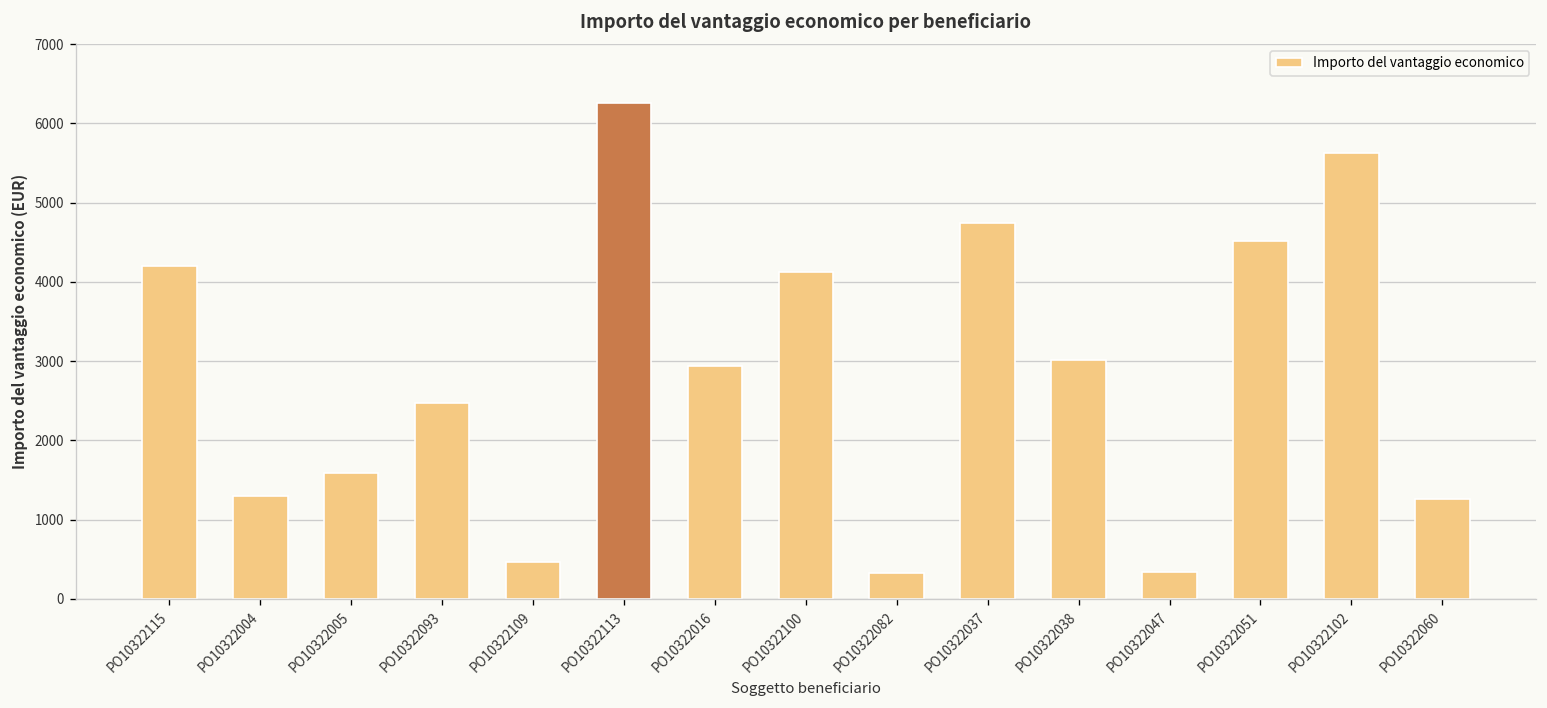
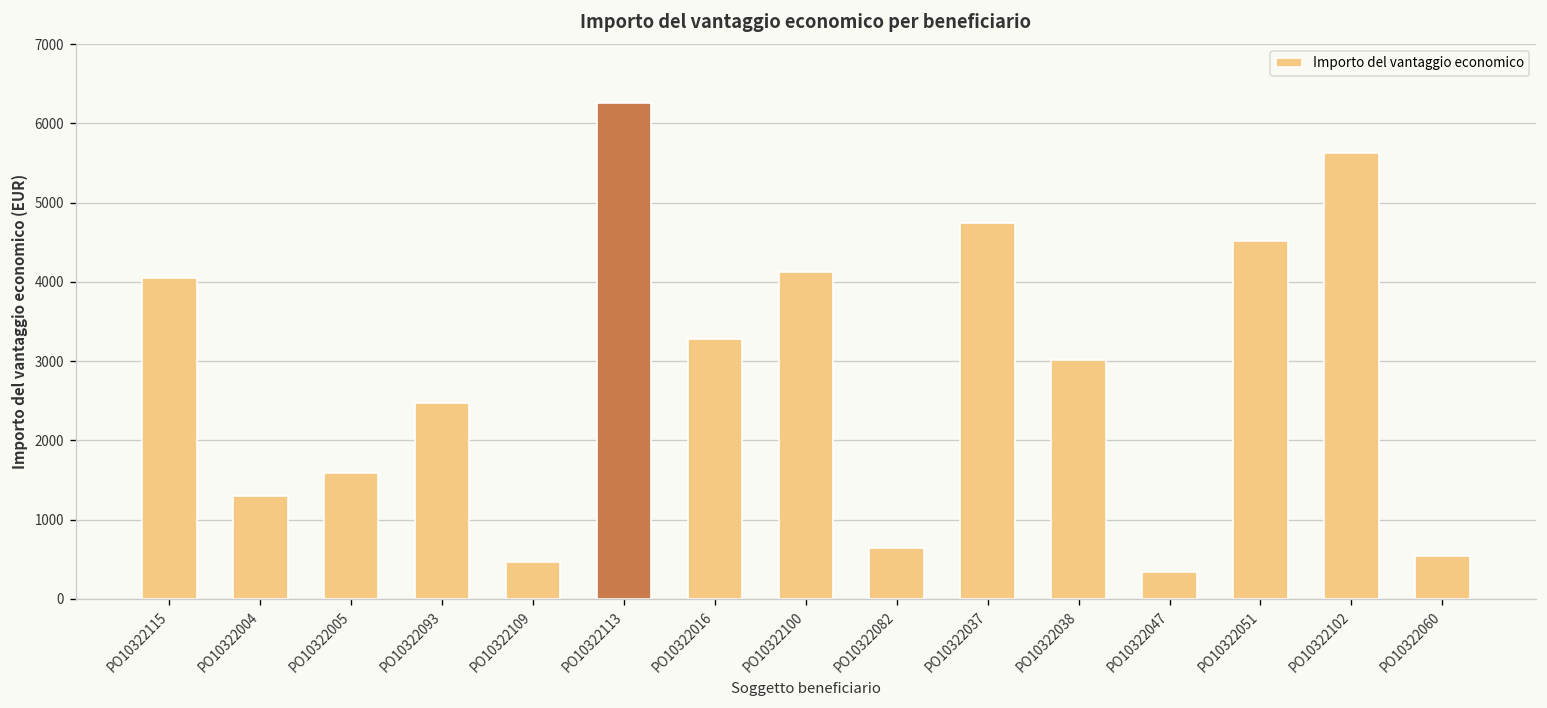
PO10322115: 4200 -> 4000
PO10322016: 2900 -> 3300
PO10322082: 300 -> 600
PO10322060: 1300 -> 500
